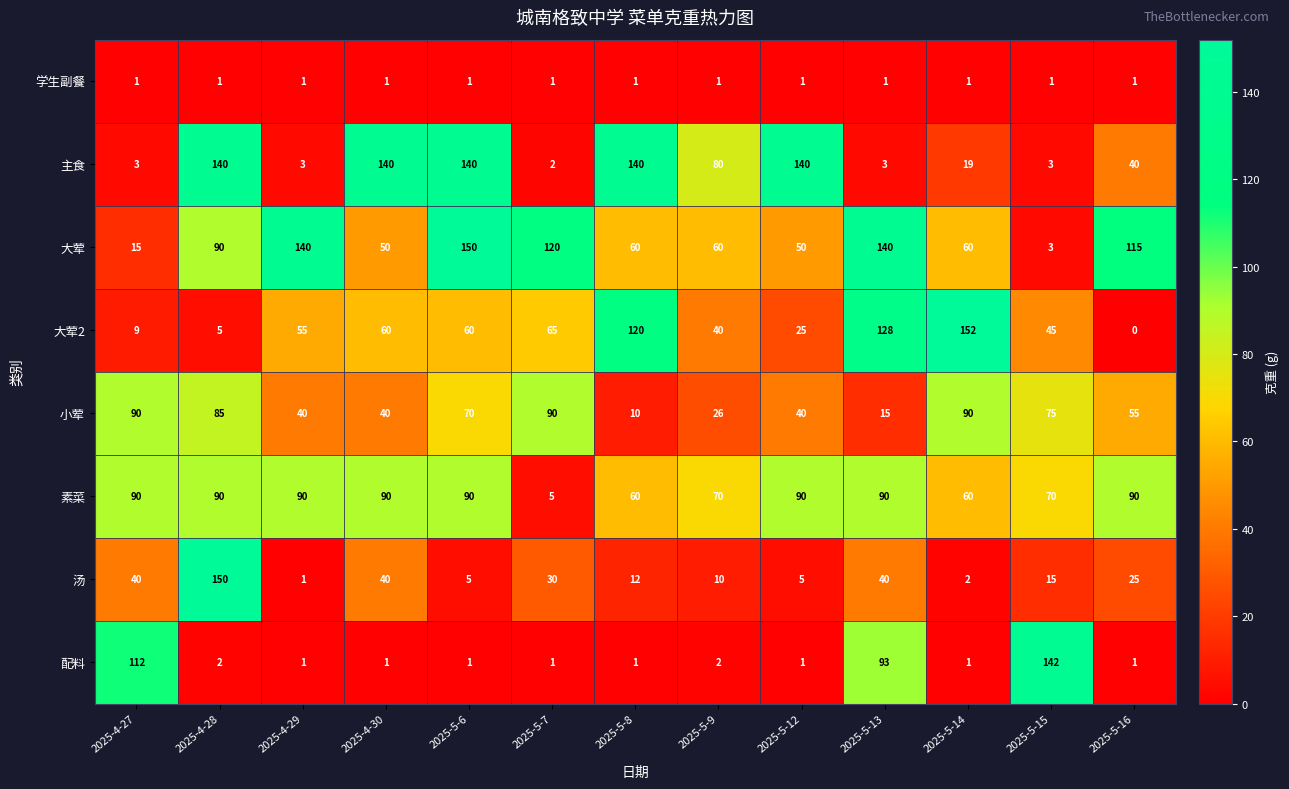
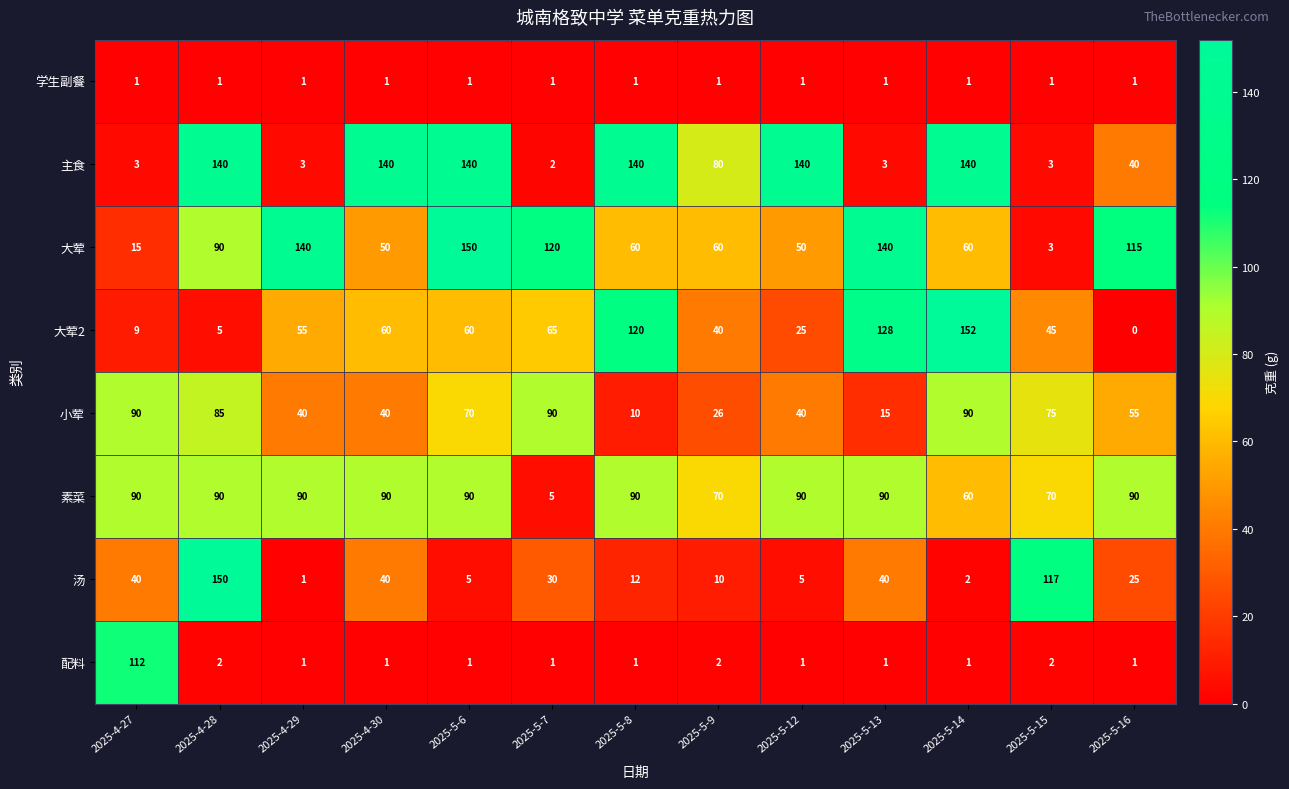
主食, 2025-5-14: 19 -> 140
素菜, 2025-5-8: 60 -> 90
汤, 2025-5-15: 15 -> 117
配料, 2025-5-13: 93 -> 1
配料, 2025-5-15: 142 -> 2
